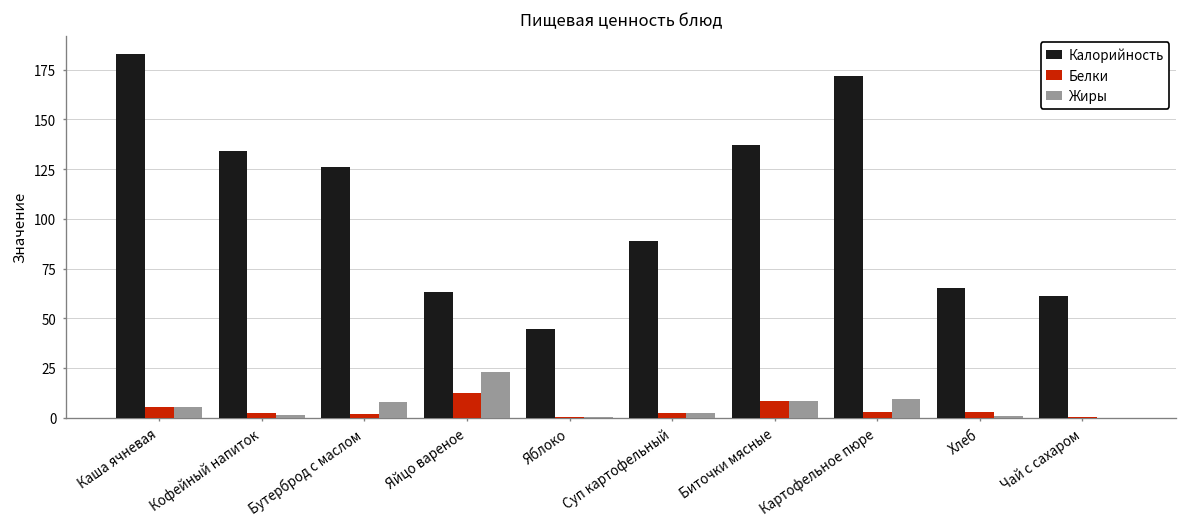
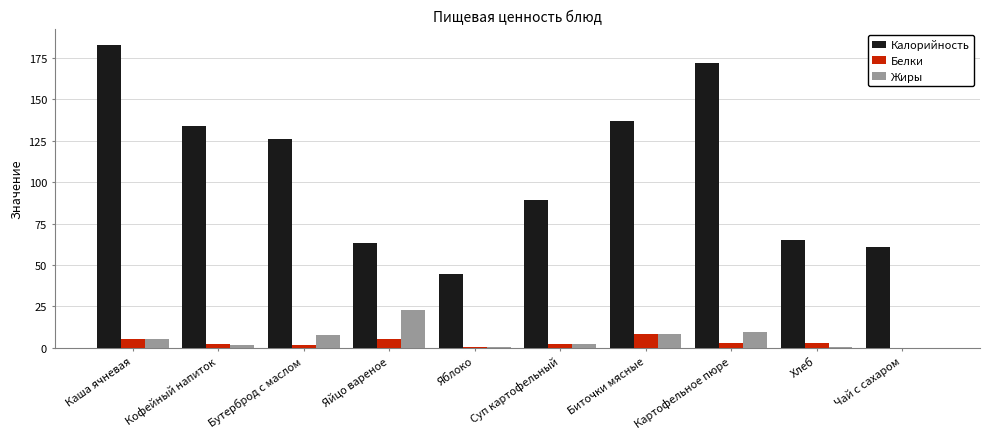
Белки, Яйцо вареное: 13 -> 5
